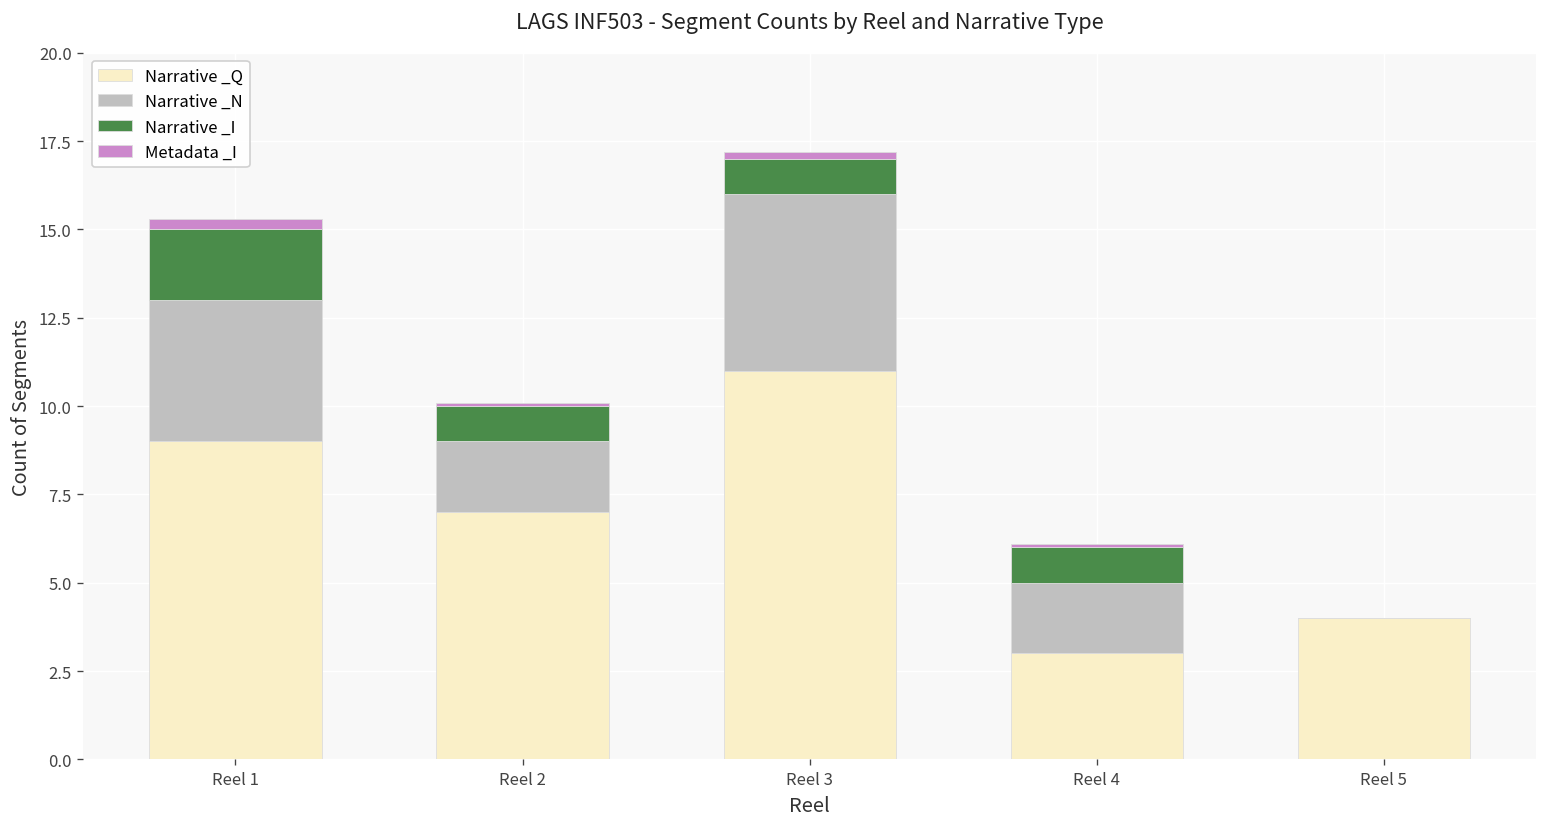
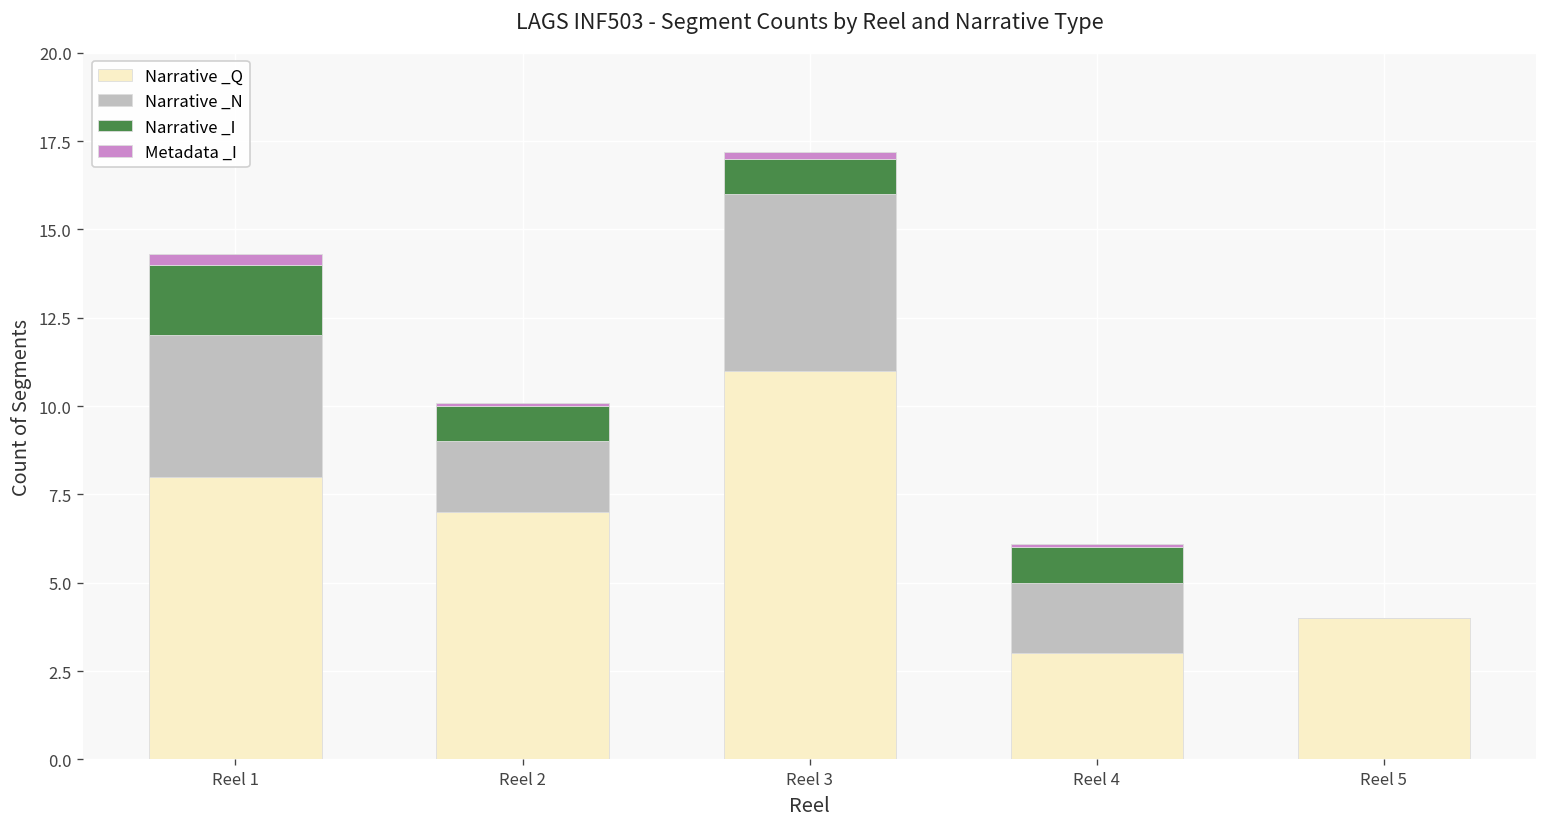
Narrative _Q, Reel 1: 9 -> 8
